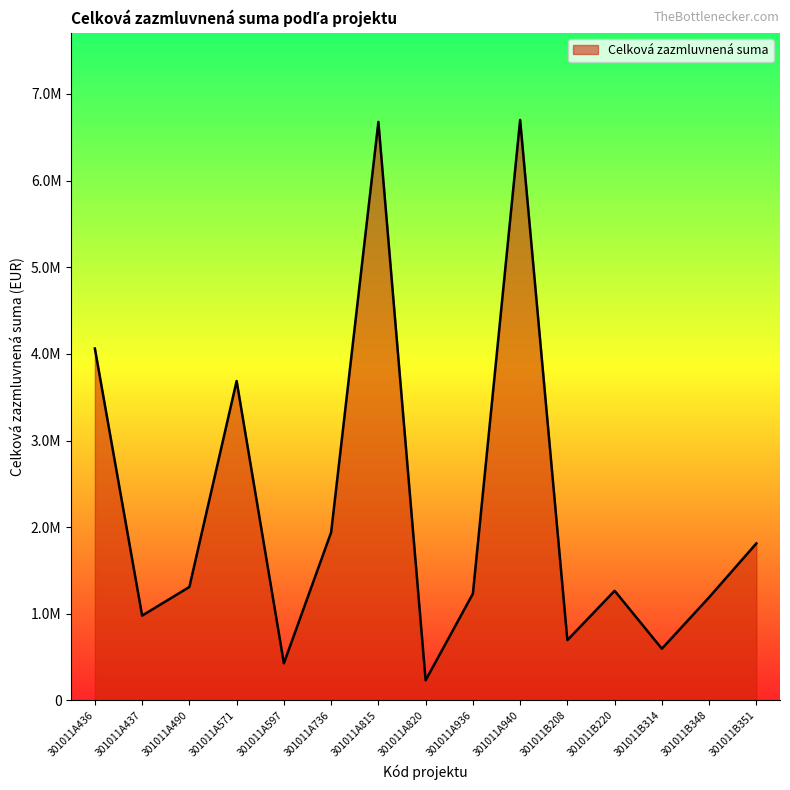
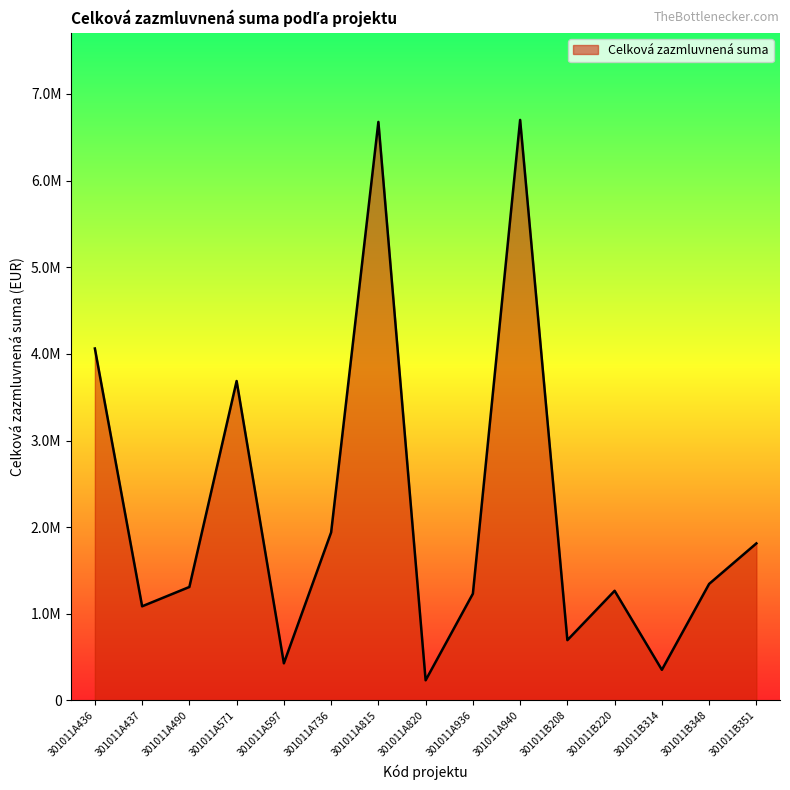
301011A437: 1000000 -> 1100000
301011B314: 600000 -> 400000
301011B348: 1200000 -> 1300000
